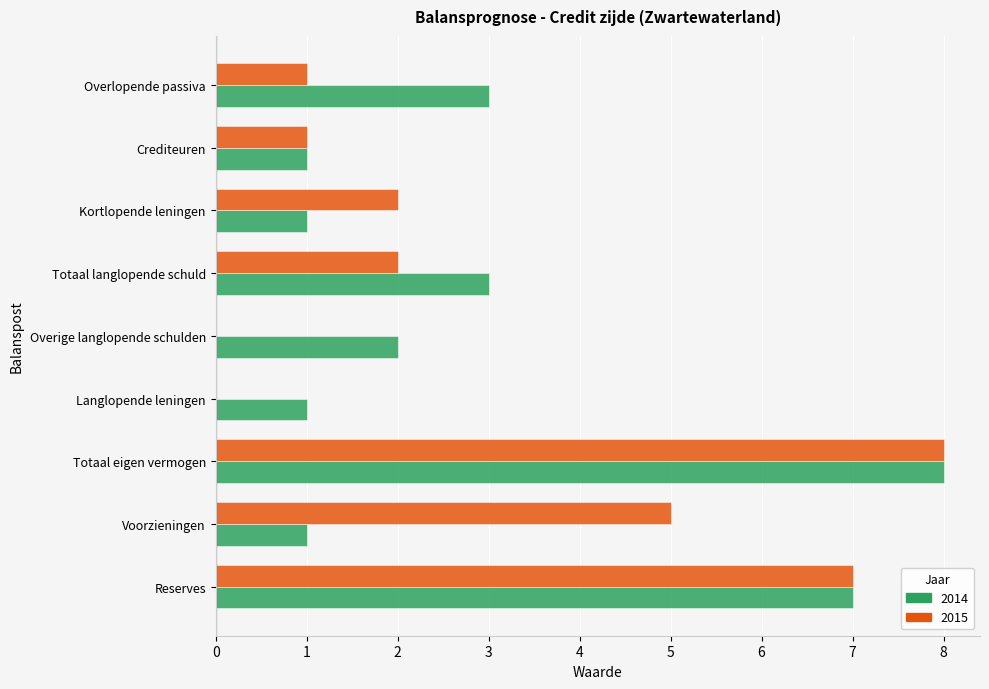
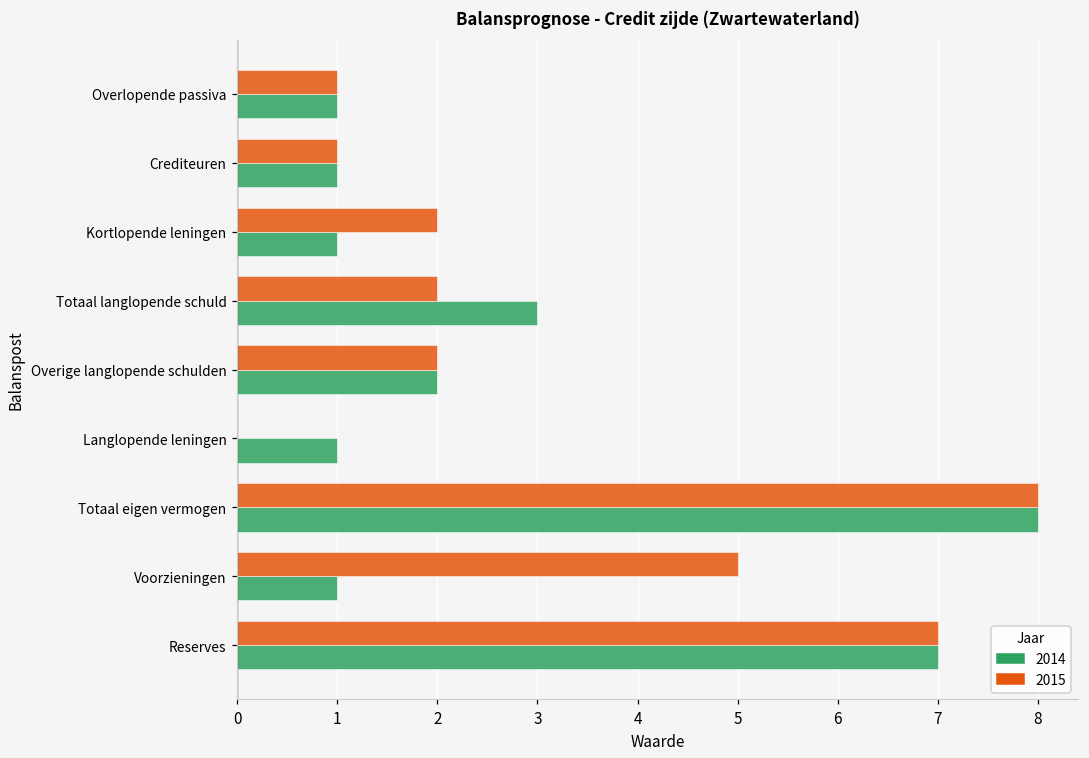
2014, Overlopende passiva: 3 -> 1
2015, Overige langlopende schulden: 0 -> 2
